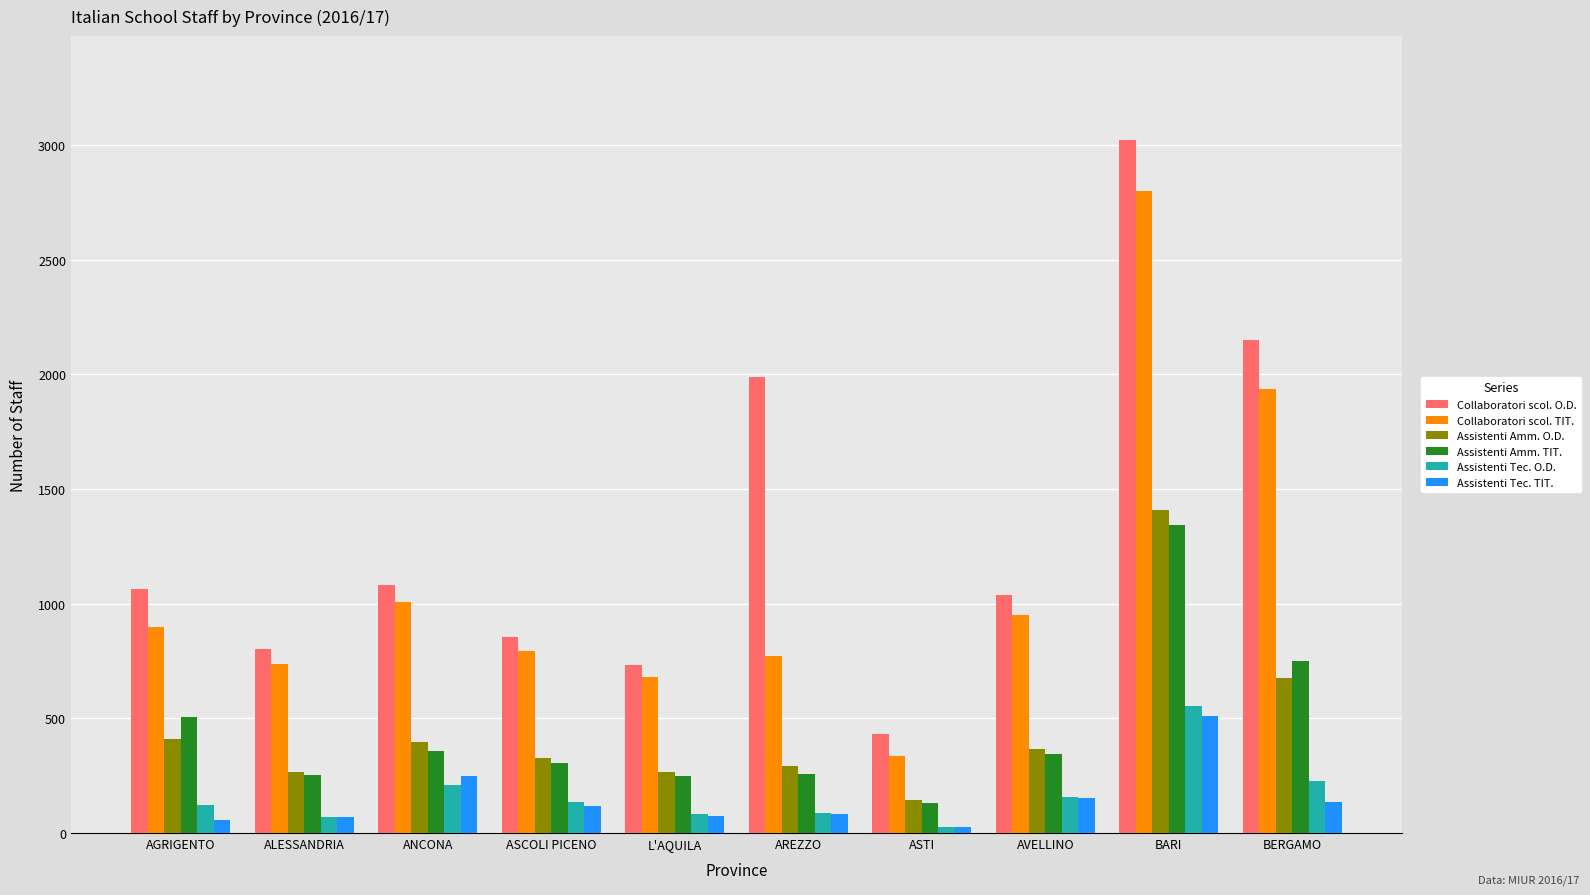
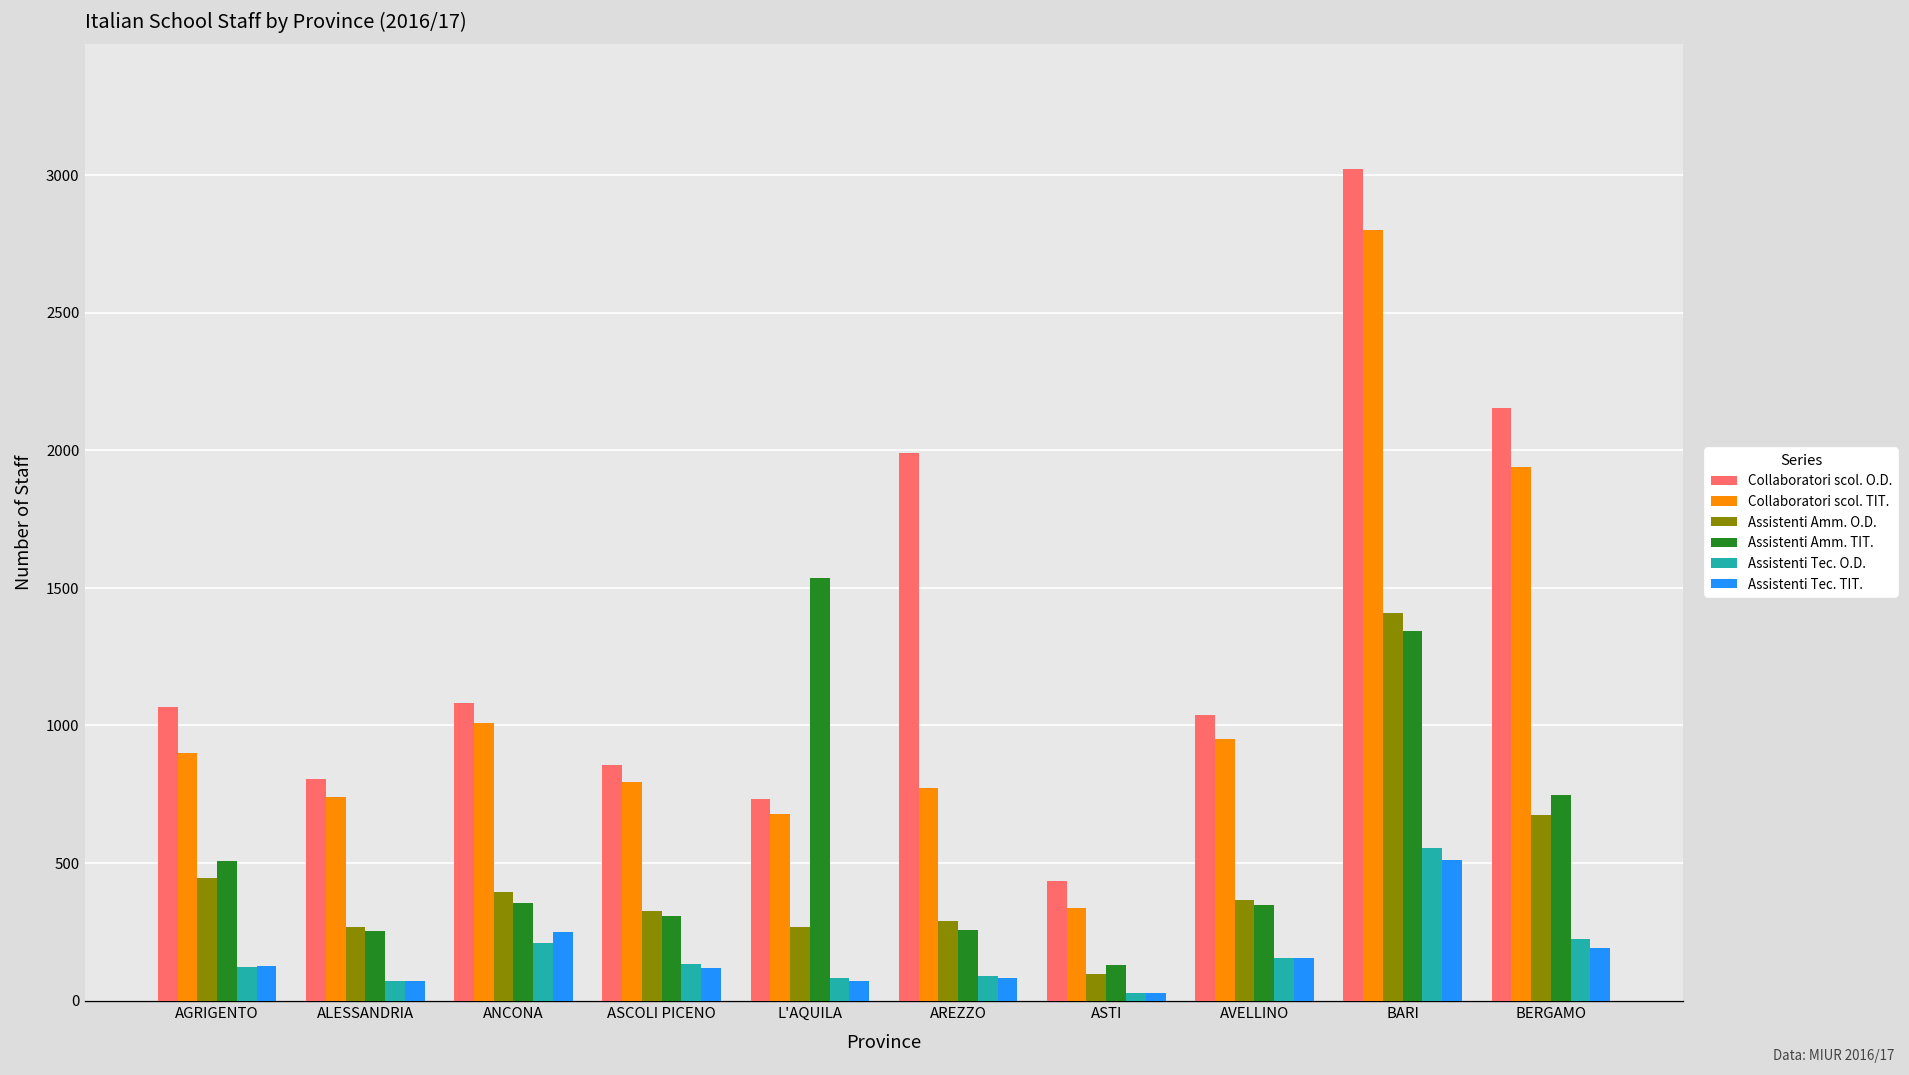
Assistenti Amm. O.D., AGRIGENTO: 410 -> 450
Assistenti Tec. TIT., AGRIGENTO: 60 -> 130
Assistenti Amm. TIT., L'AQUILA: 250 -> 1540
Assistenti Amm. O.D., ASTI: 140 -> 100
Assistenti Tec. TIT., BERGAMO: 140 -> 190
